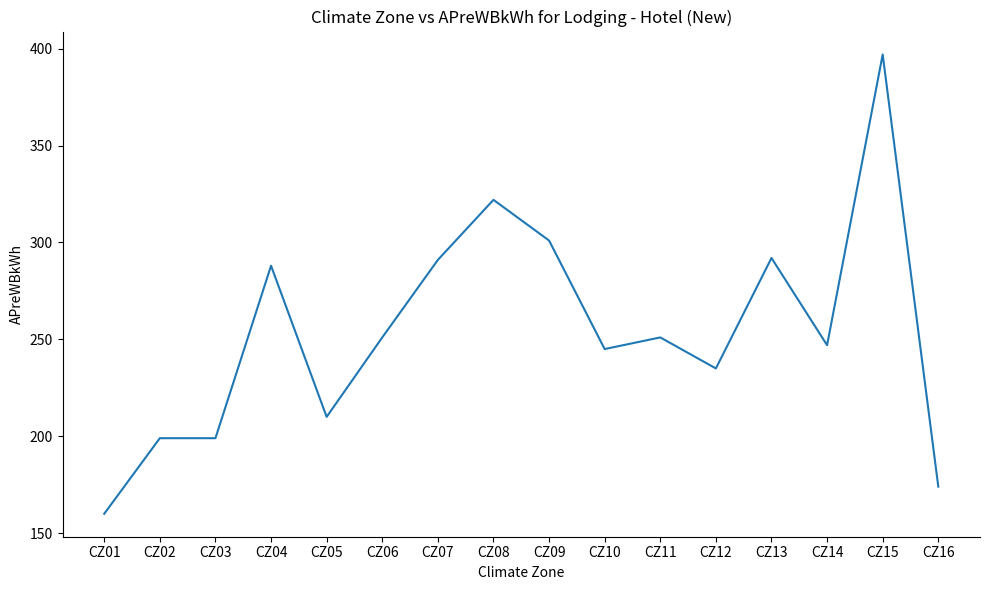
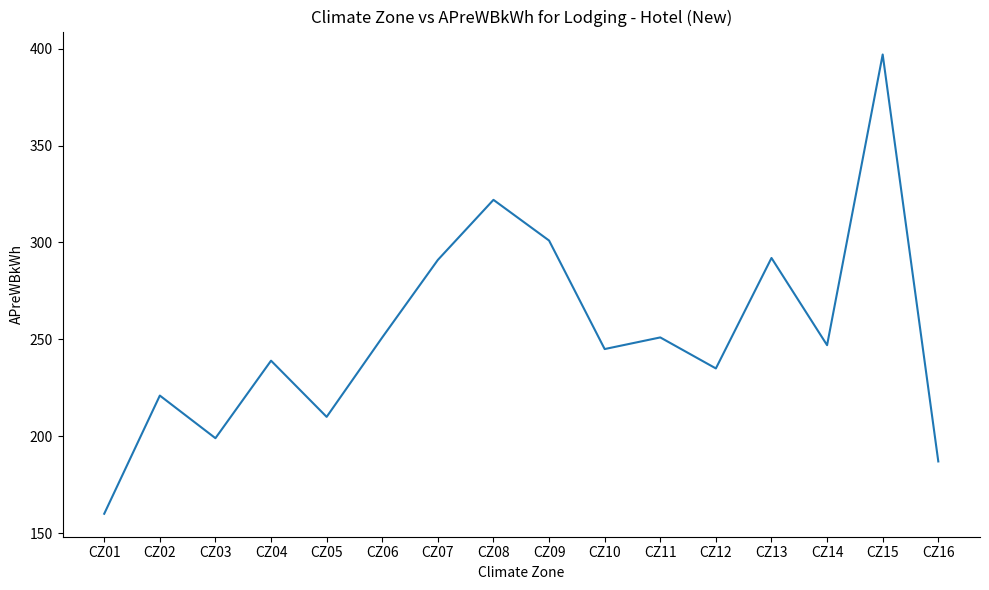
CZ02: 199 -> 221
CZ04: 288 -> 239
CZ16: 174 -> 187
